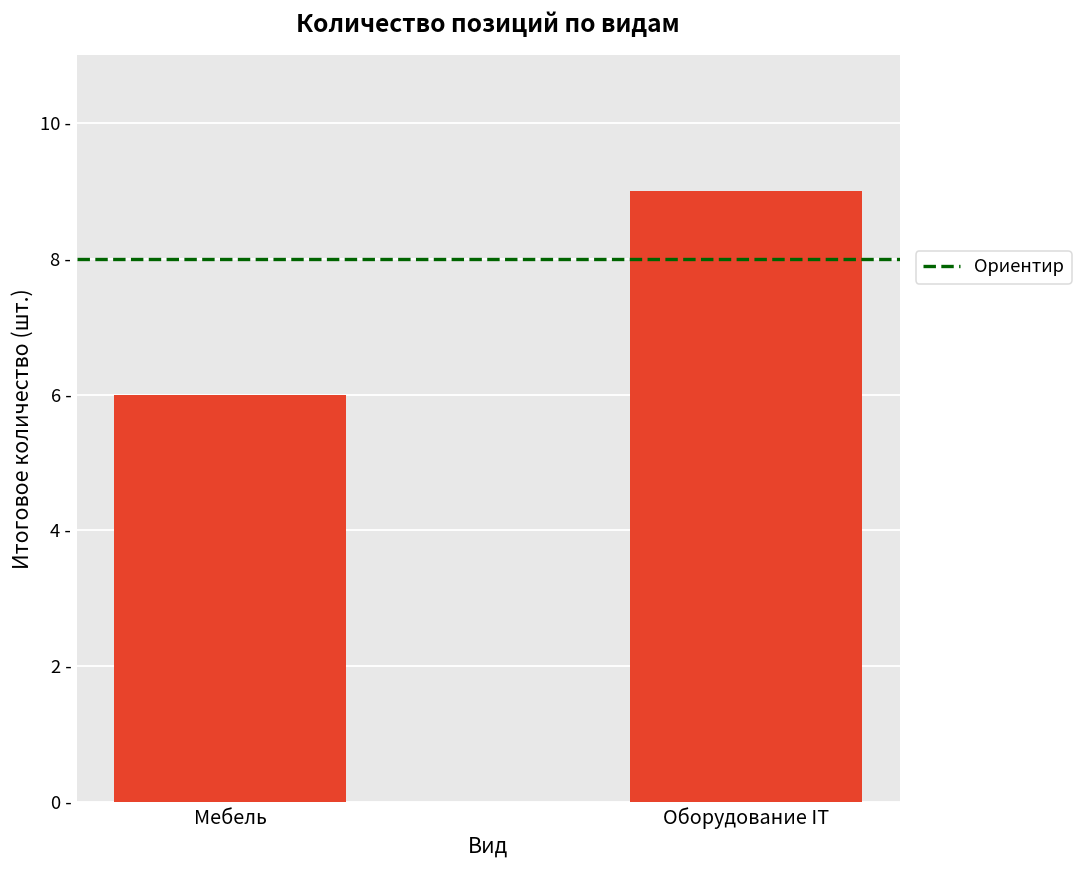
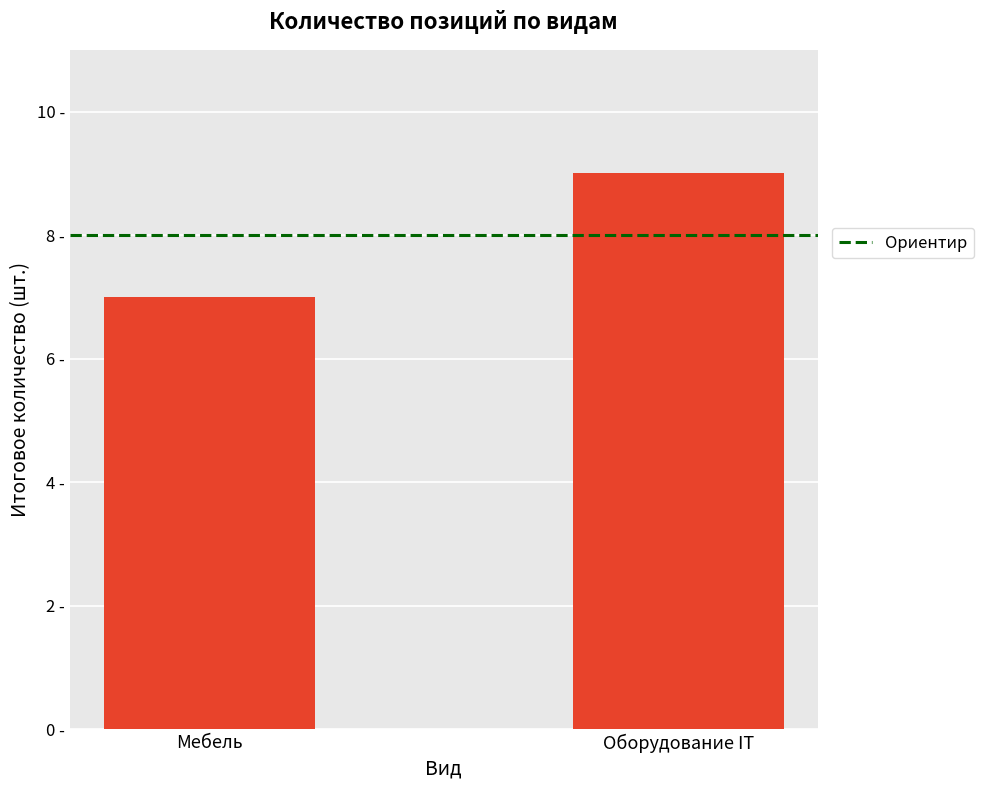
Мебель: 6 - -> 7 -
